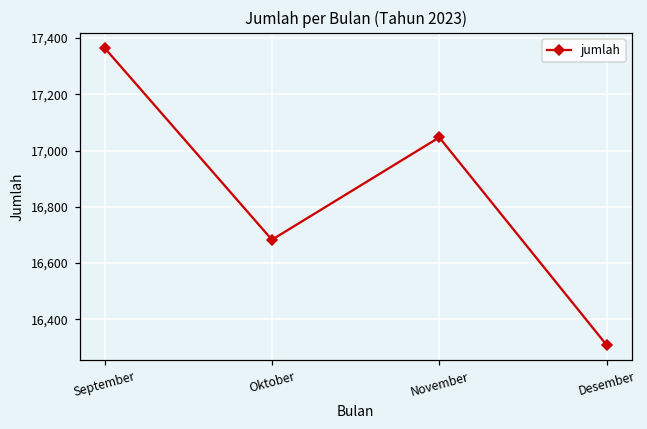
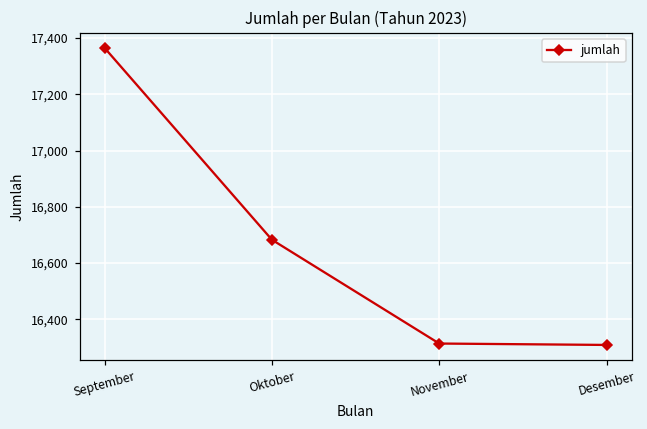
November: 17,050 -> 16,310
